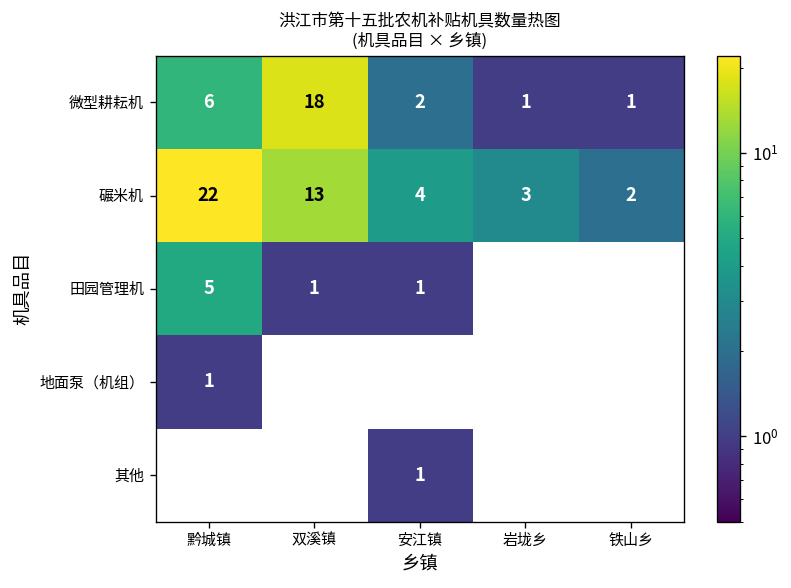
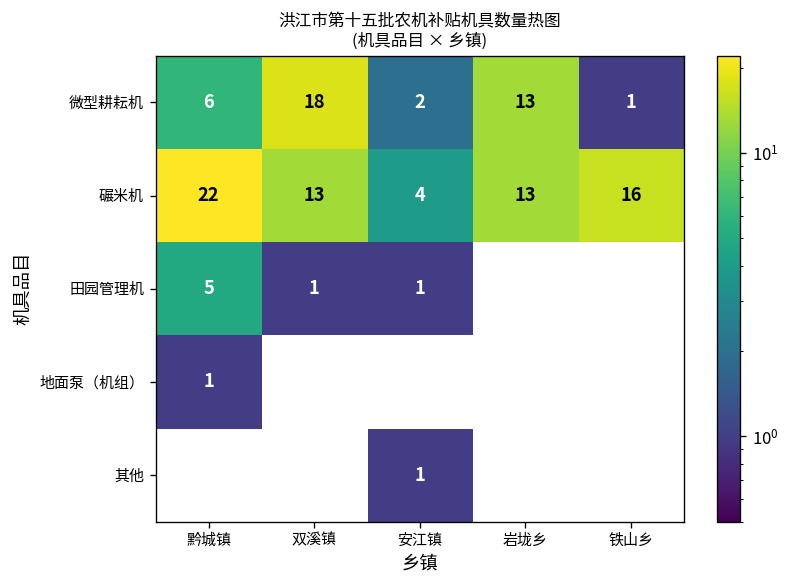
微型耕耘机, 岩垅乡: 1 -> 13
碾米机, 岩垅乡: 3 -> 13
碾米机, 铁山乡: 2 -> 16
